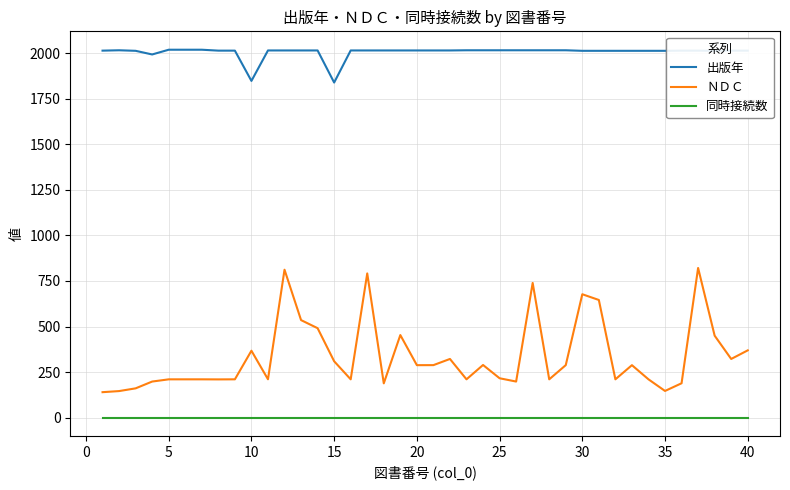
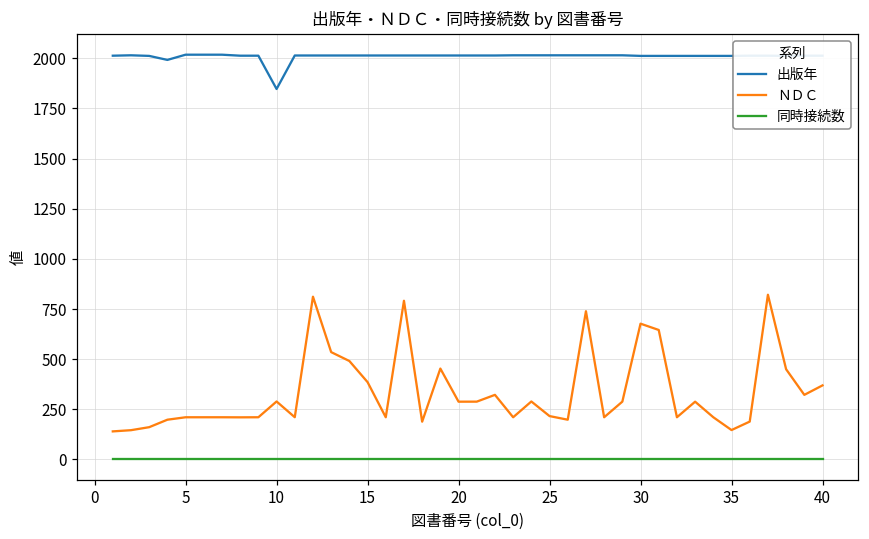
ＮＤＣ, 10: 370 -> 290
出版年, 15: 1840 -> 2010
ＮＤＣ, 15: 310 -> 390
